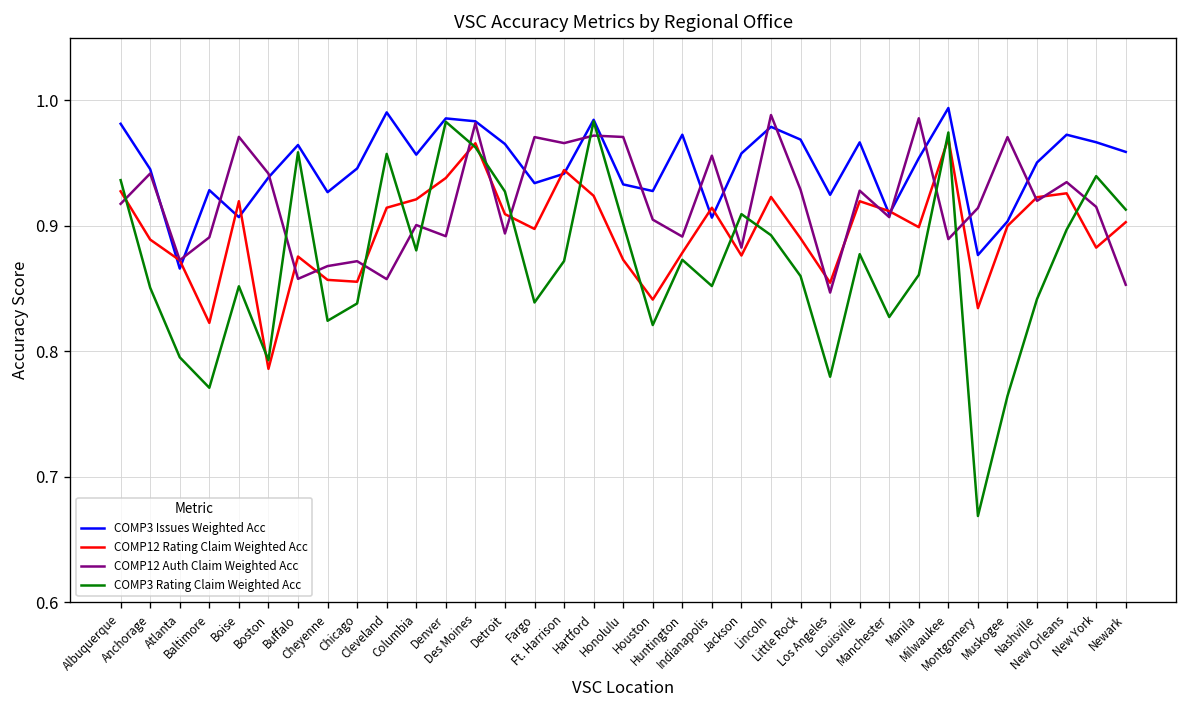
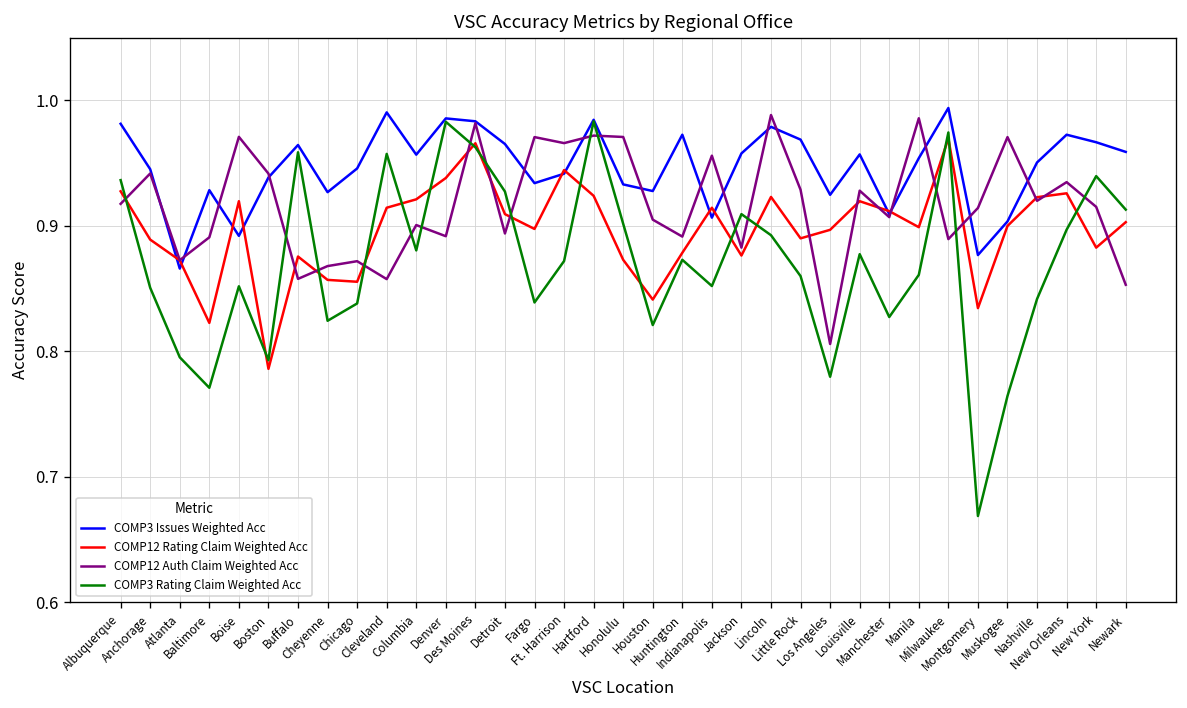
COMP3 Issues Weighted Acc, Boise: 0.907 -> 0.892
COMP12 Rating Claim Weighted Acc, Los Angeles: 0.855 -> 0.897
COMP12 Auth Claim Weighted Acc, Los Angeles: 0.847 -> 0.806
COMP3 Issues Weighted Acc, Louisville: 0.967 -> 0.957
